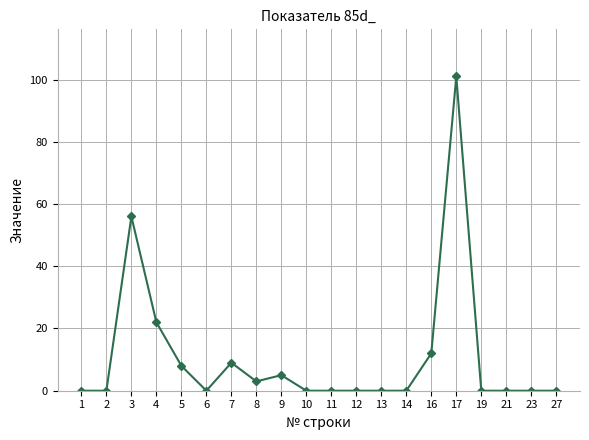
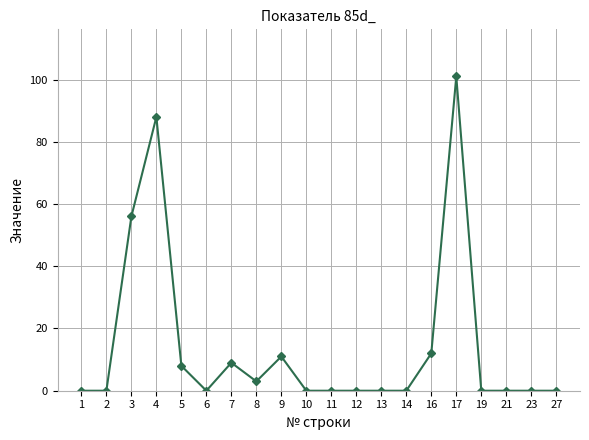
4: 22 -> 88
9: 5 -> 11
